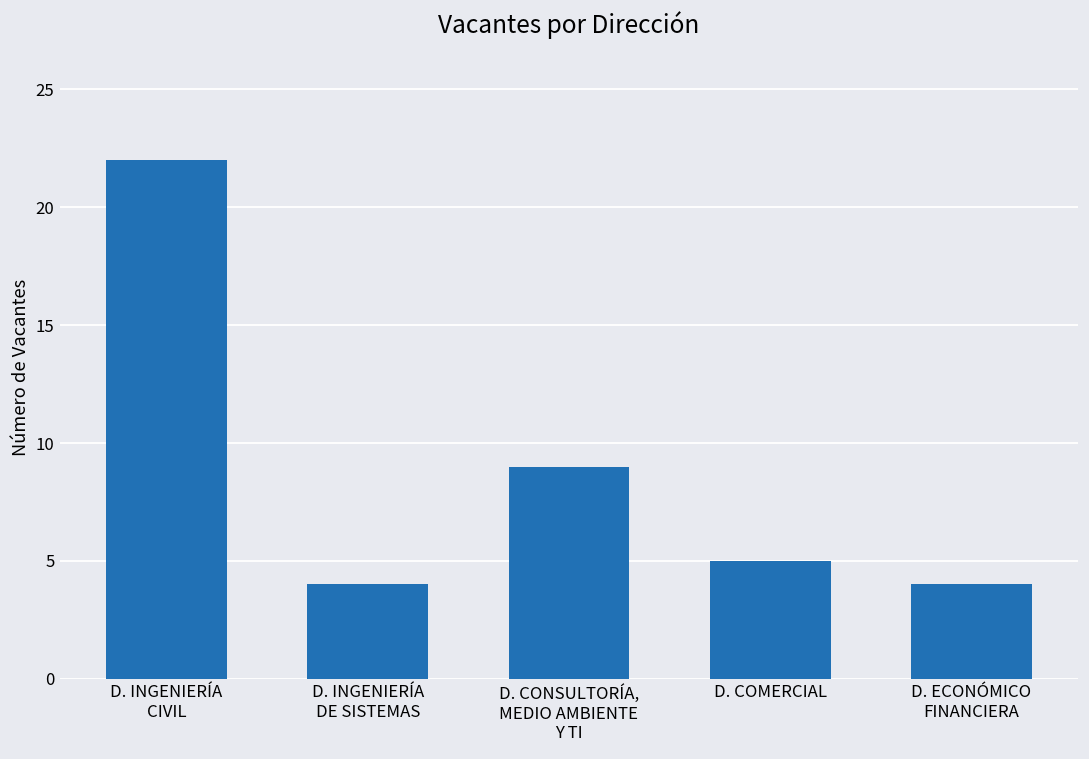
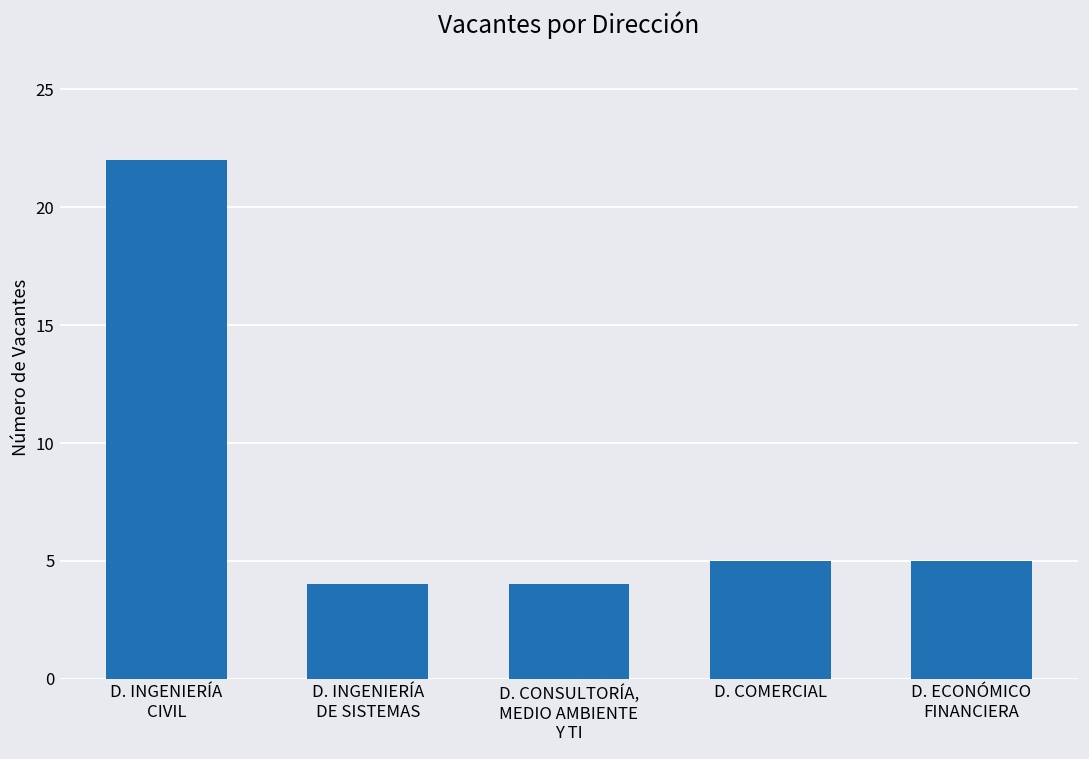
D. CONSULTORÍA, MEDIO AMBIENTE Y TI: 9 -> 4
D. ECONÓMICO FINANCIERA: 4 -> 5
